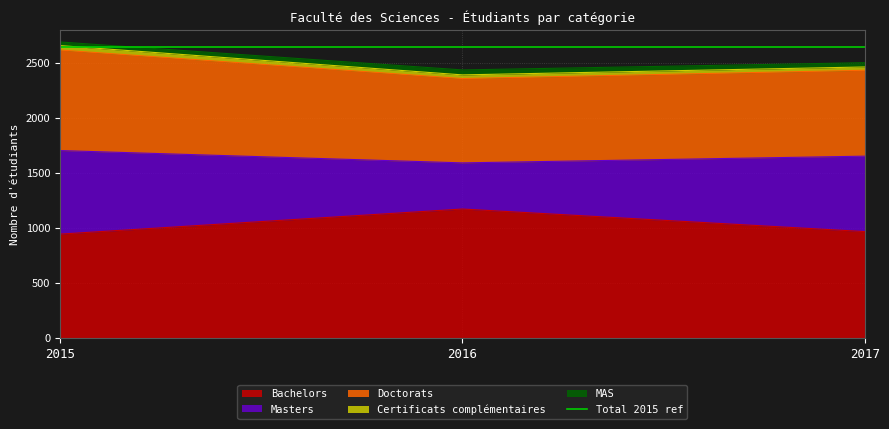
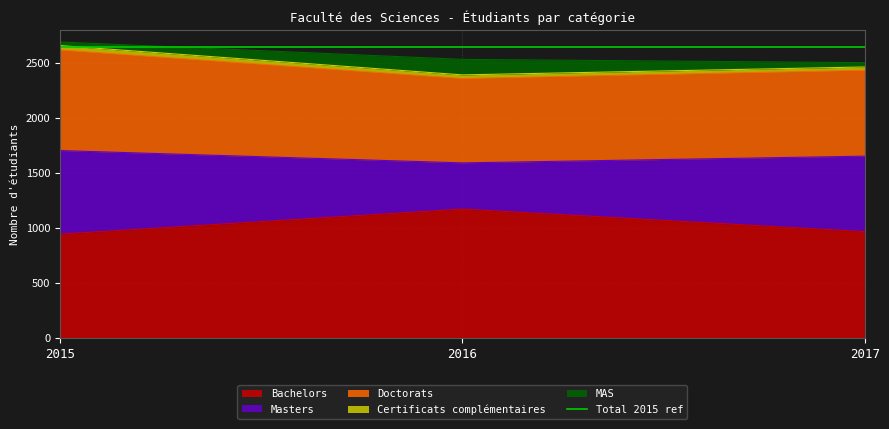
MAS, 2016: 50 -> 140
